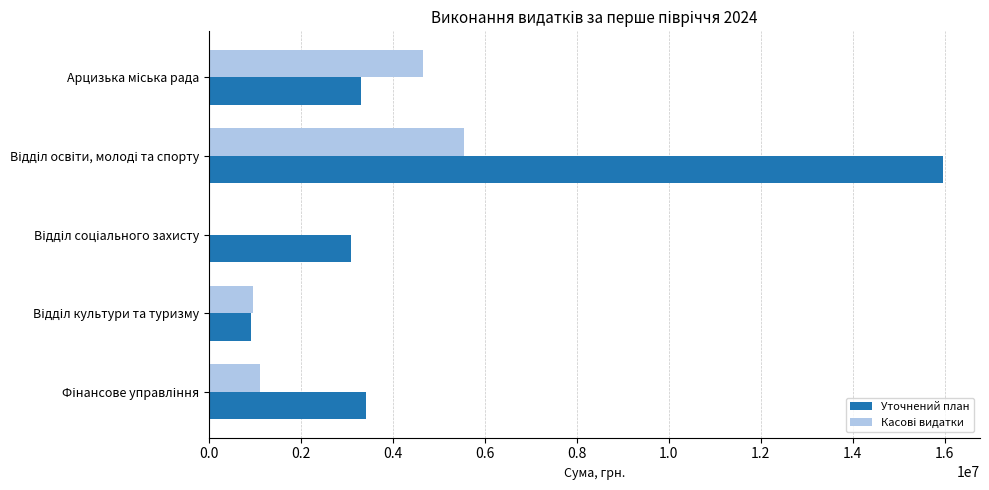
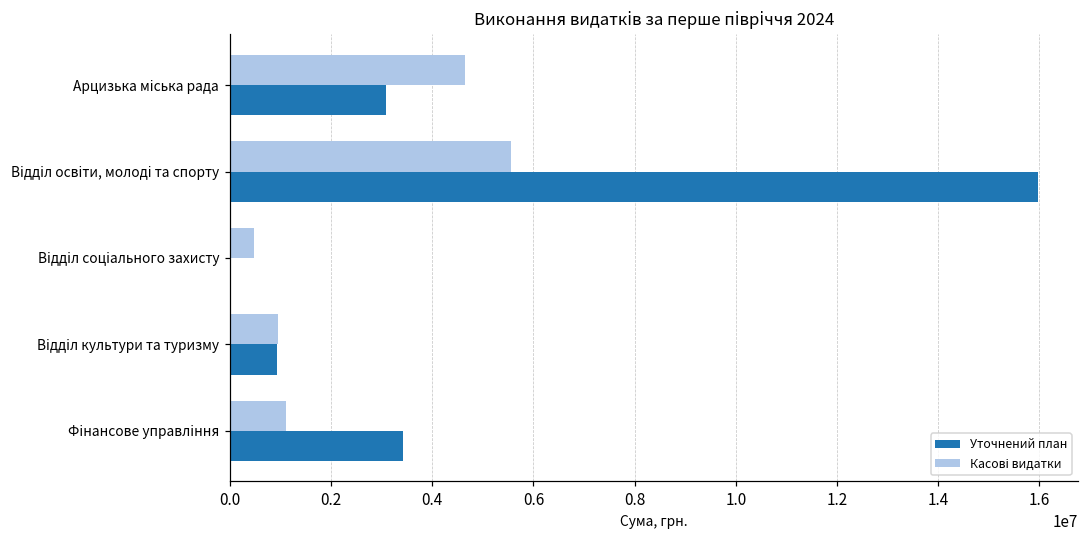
Уточнений план, Арцизька міська рада: 3300000 -> 3100000
Касові видатки, Відділ соціального захисту: 0 -> 500000
Уточнений план, Відділ соціального захисту: 3100000 -> 0
